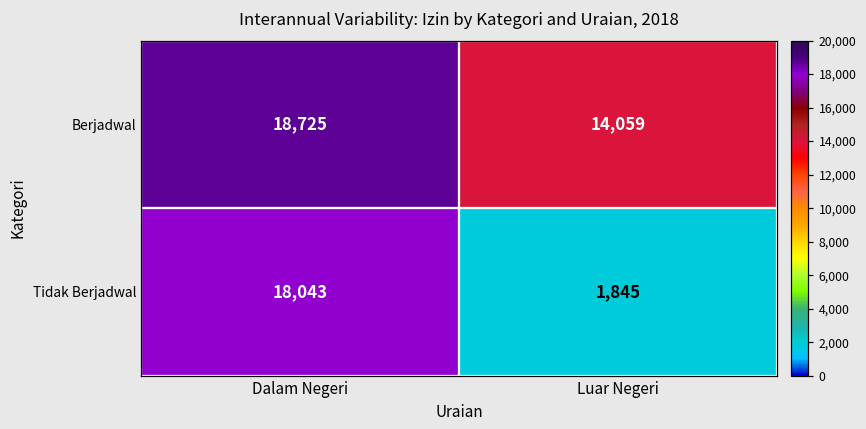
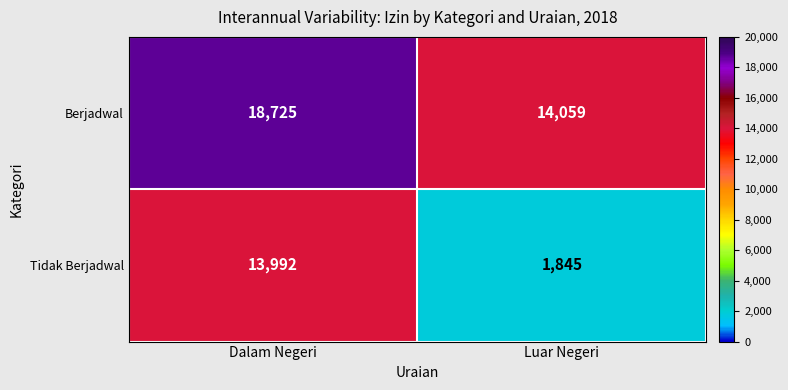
Tidak Berjadwal, Dalam Negeri: 18,043 -> 13,992
